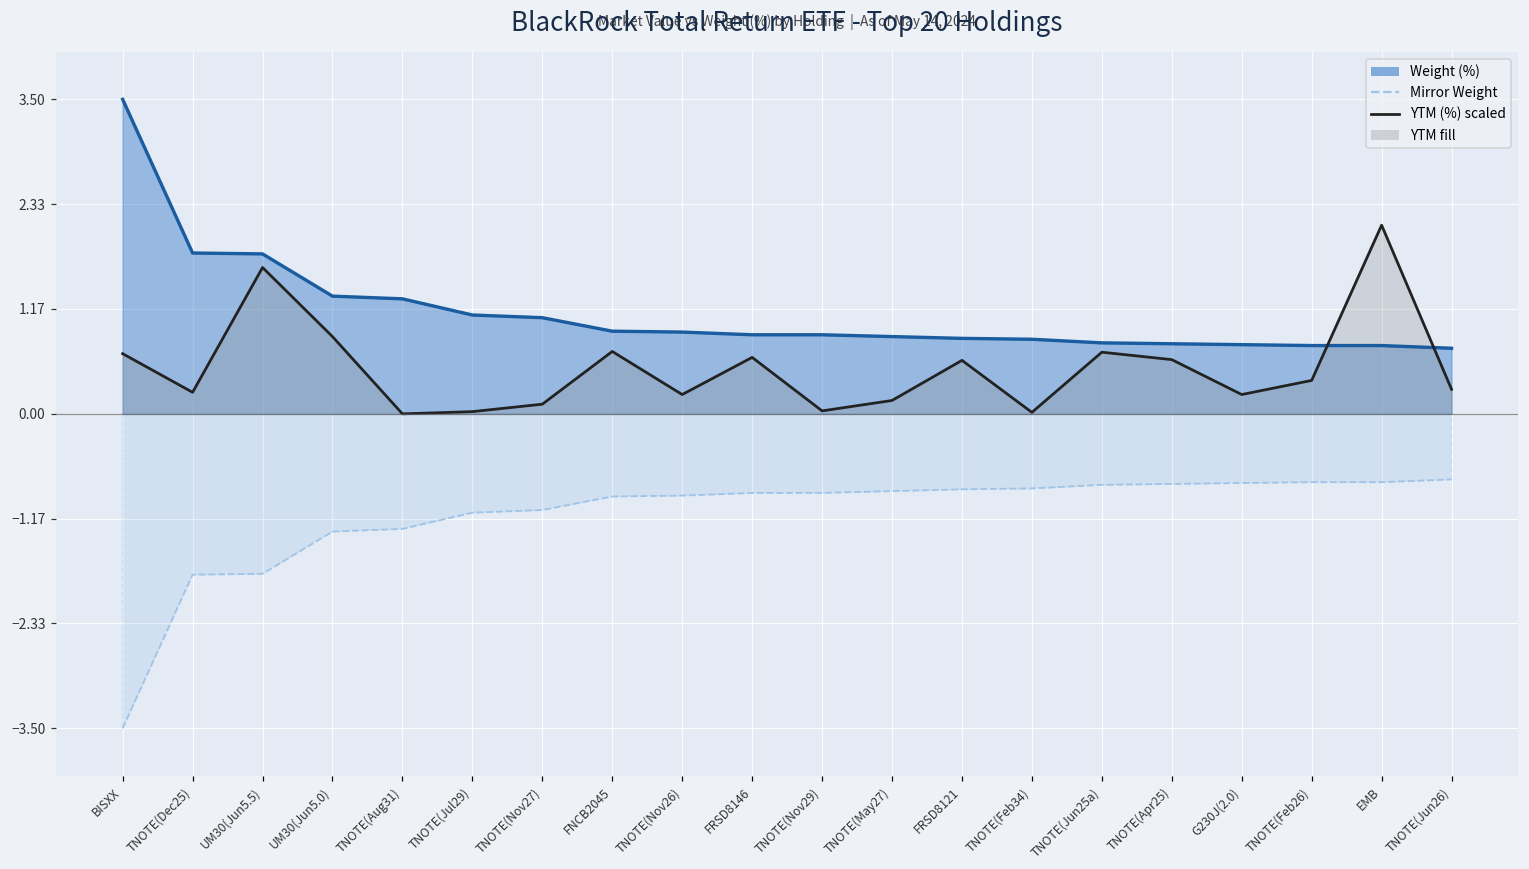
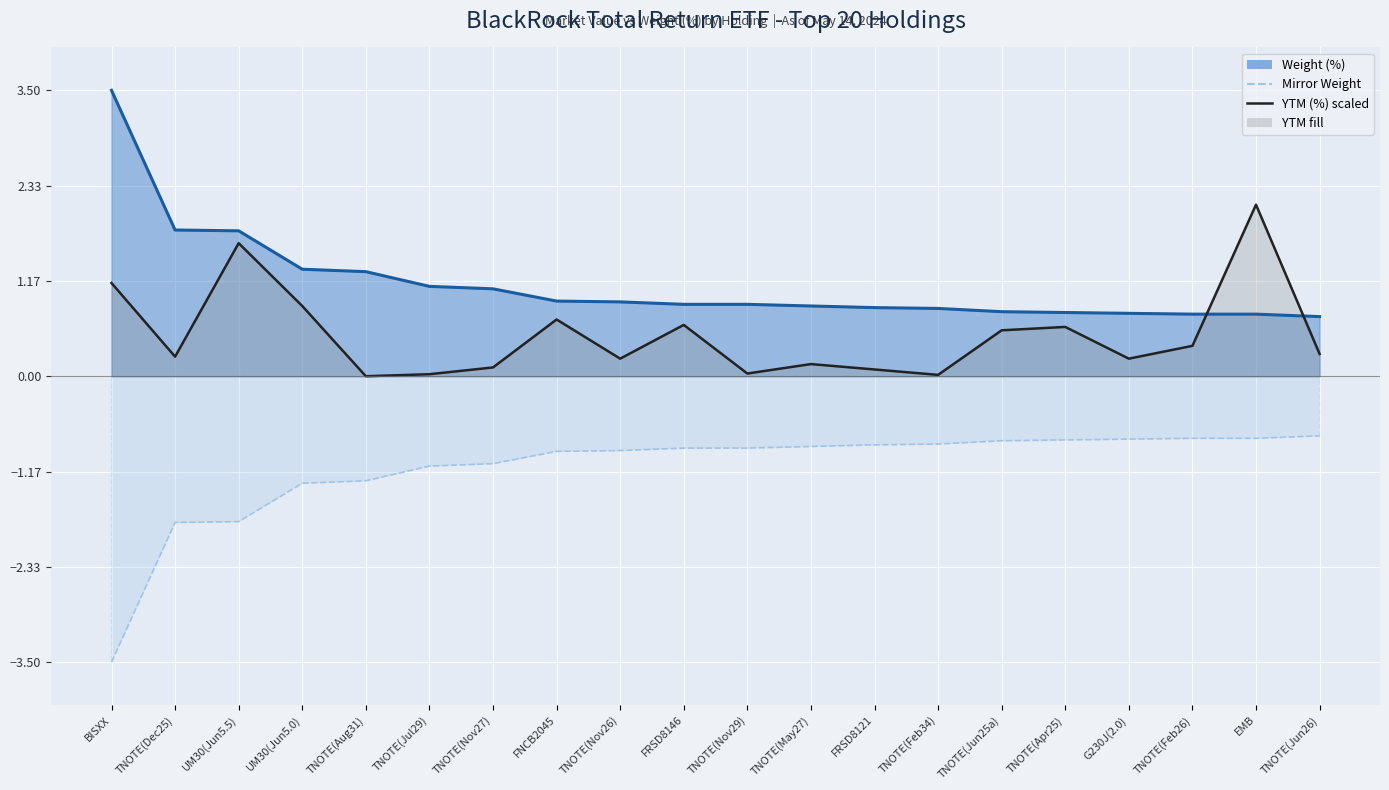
YTM (%) scaled, BISXX: 0.7 -> 1.1
YTM (%) scaled, FRSD8121: 0.6 -> 0.1
YTM (%) scaled, TNOTE(Jun25a): 0.7 -> 0.6
